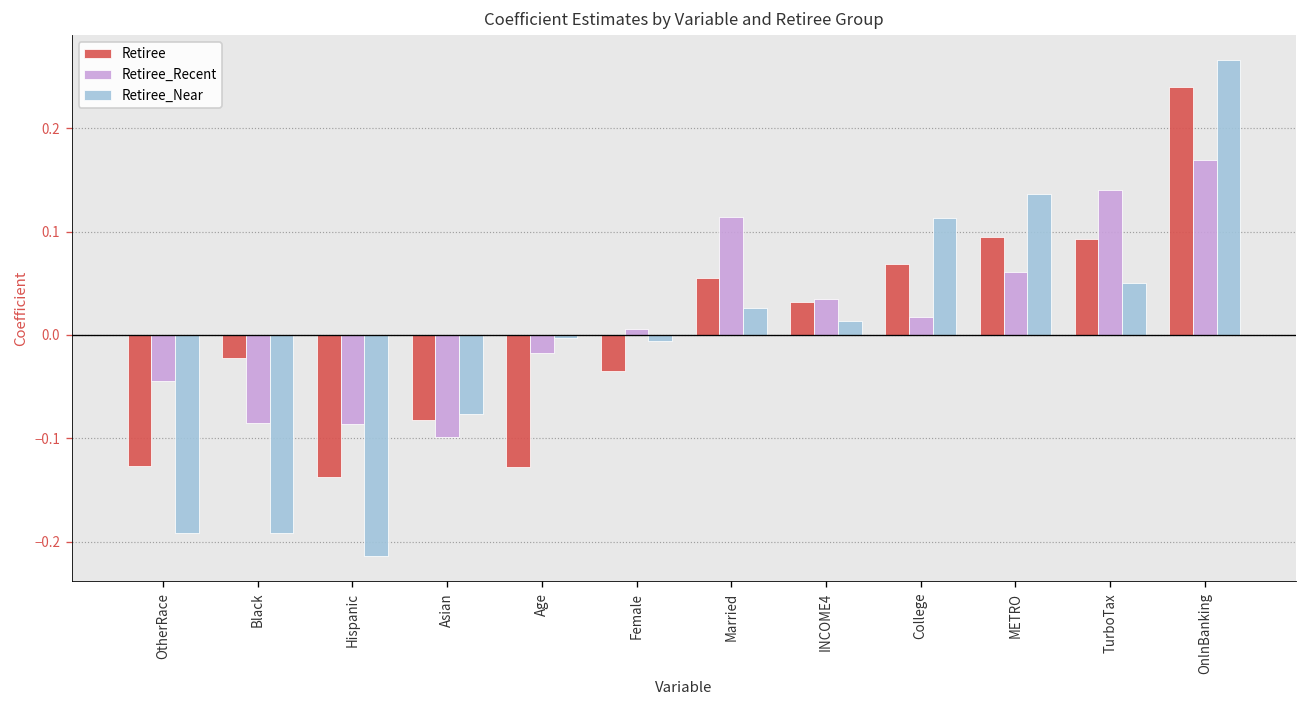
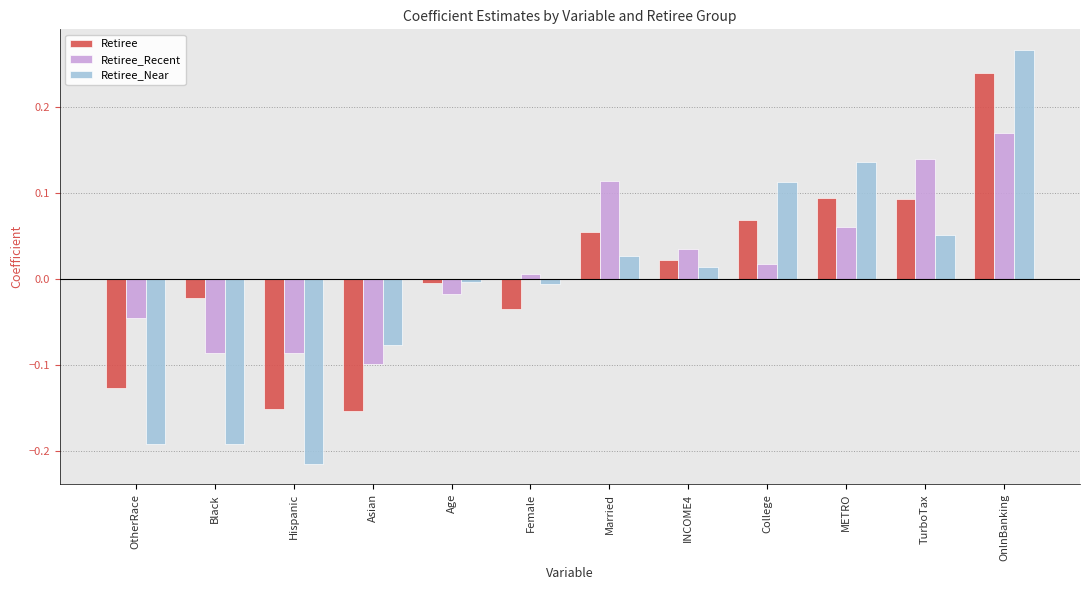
Retiree, Hispanic: -0.14 -> -0.15
Retiree, Asian: -0.08 -> -0.15
Retiree, Age: -0.13 -> -0.01
Retiree, INCOME4: 0.03 -> 0.02
